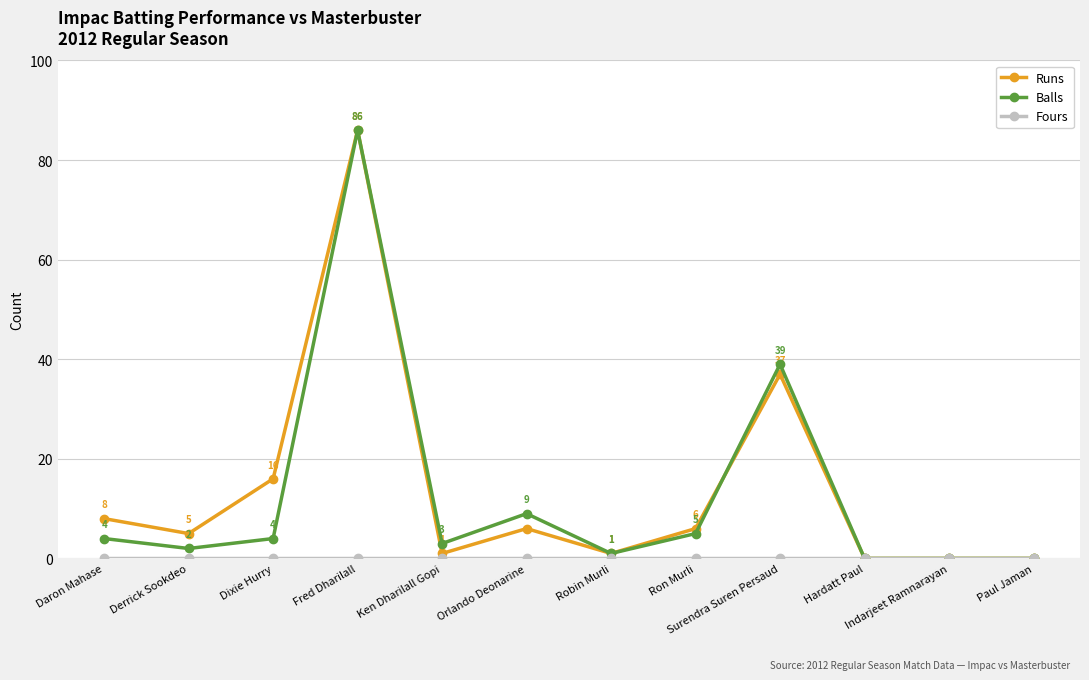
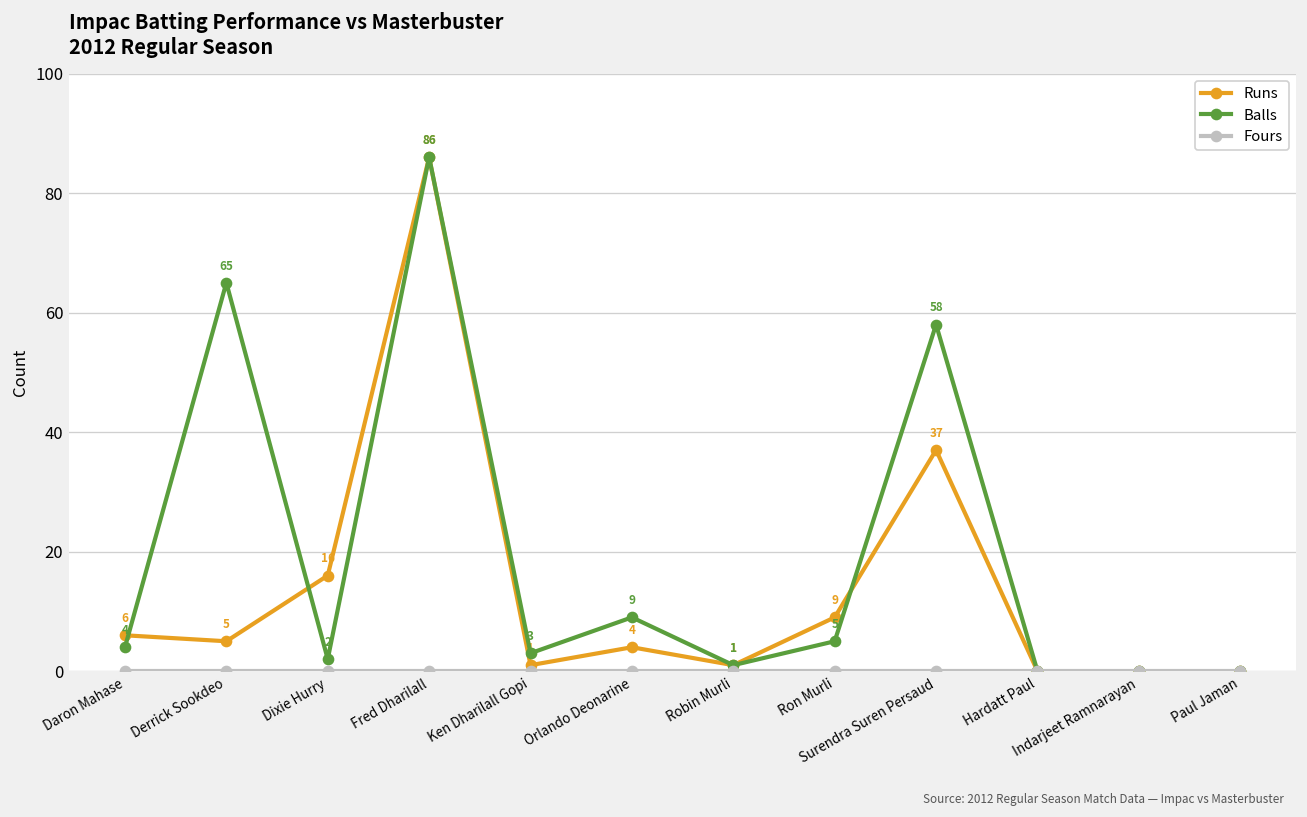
Runs, Daron Mahase: 8 -> 6
Balls, Derrick Sookdeo: 2 -> 65
Balls, Dixie Hurry: 4 -> 2
Runs, Orlando Deonarine: 6 -> 4
Runs, Ron Murli: 6 -> 9
Balls, Surendra Suren Persaud: 39 -> 58
